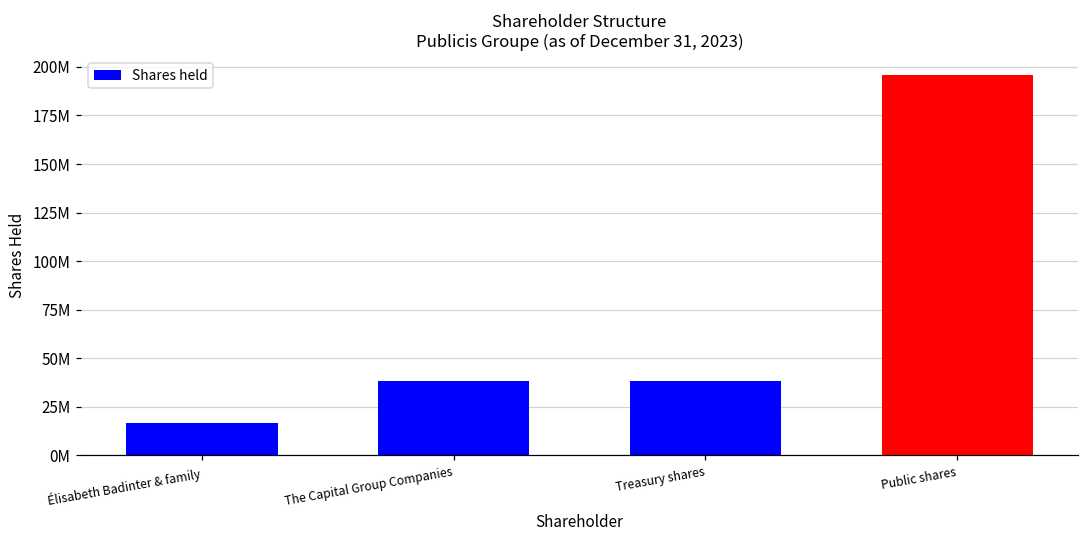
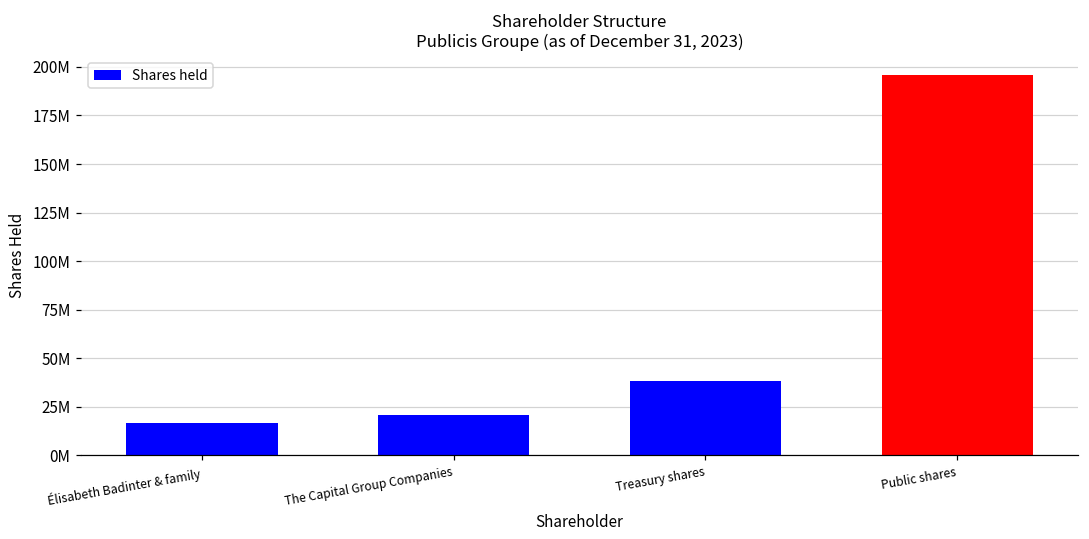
The Capital Group Companies: 38000000 -> 21000000
